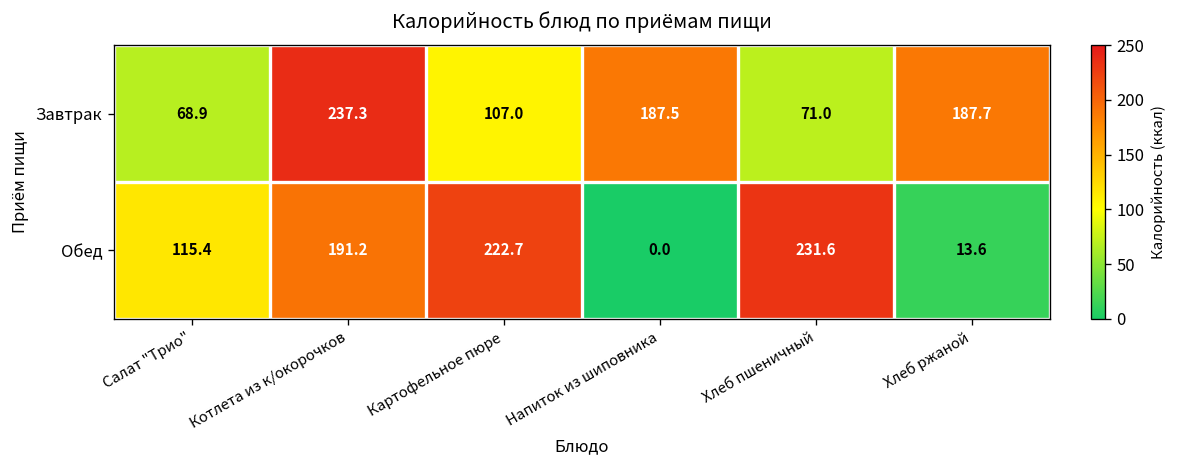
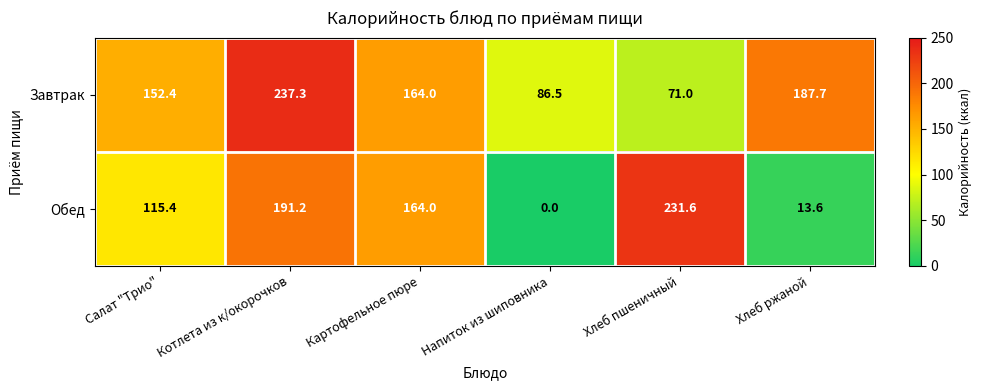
Завтрак, Салат "Трио": 68.9 -> 152.4
Завтрак, Картофельное пюре: 107.0 -> 164.0
Завтрак, Напиток из шиповника: 187.5 -> 86.5
Обед, Картофельное пюре: 222.7 -> 164.0
